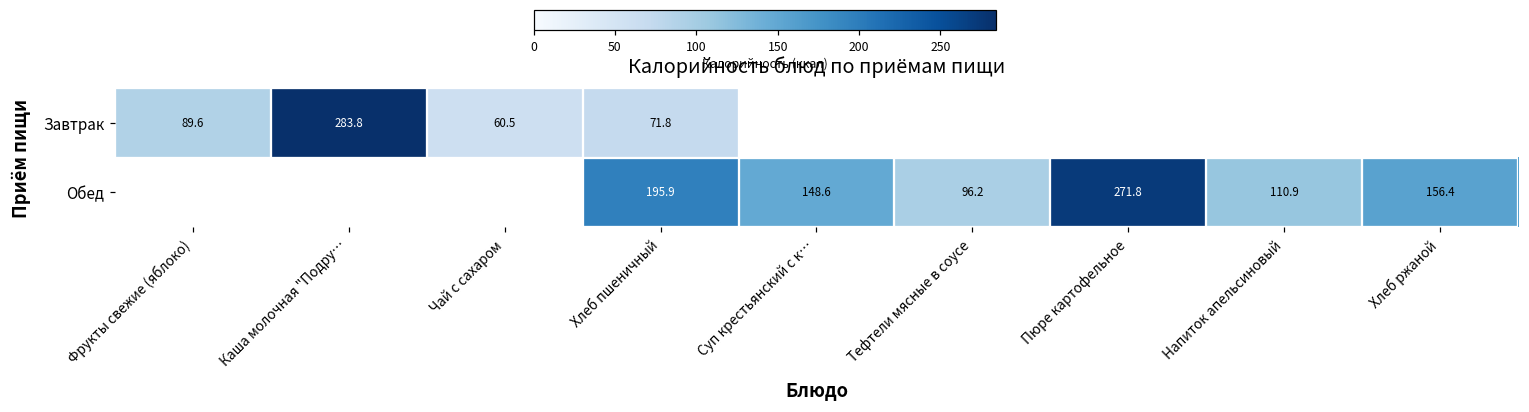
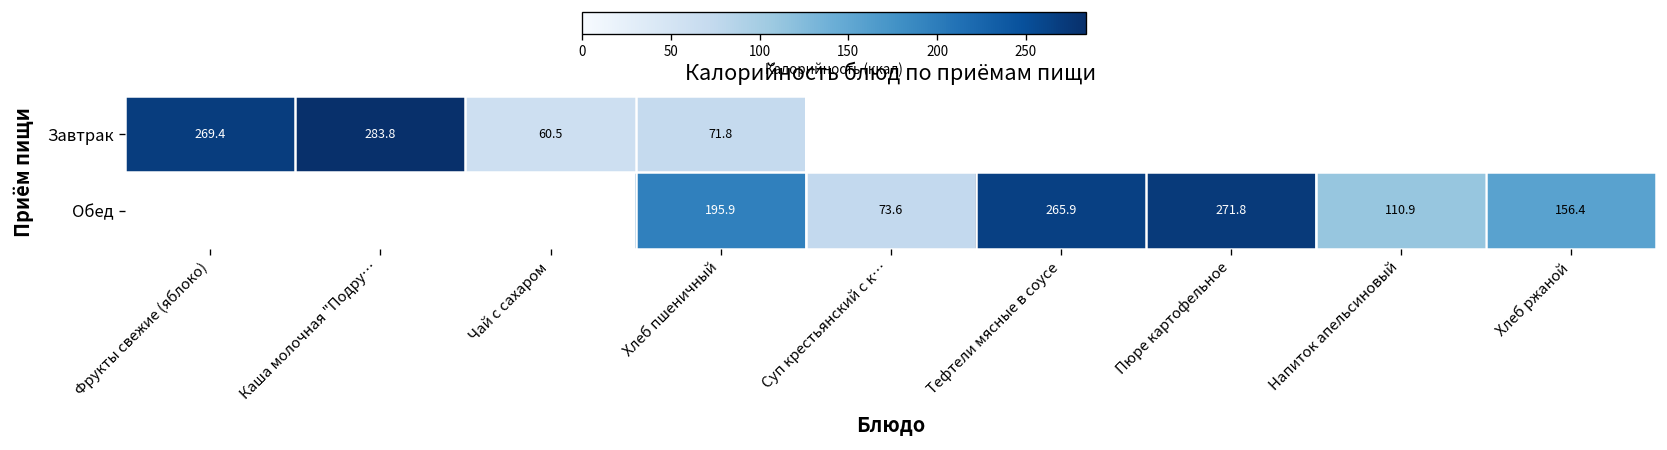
Завтрак, Фрукты свежие (яблоко): 89.6 -> 269.4
Обед, Суп крестьянский с к…: 148.6 -> 73.6
Обед, Тефтели мясные в соусе: 96.2 -> 265.9
